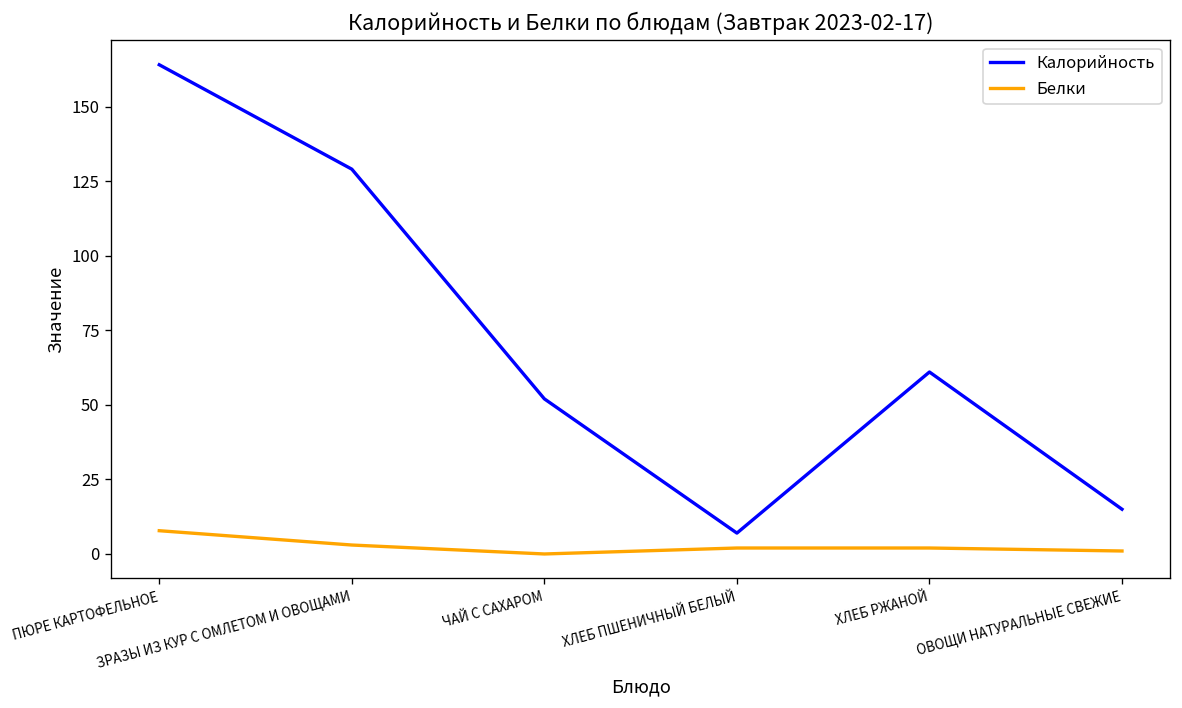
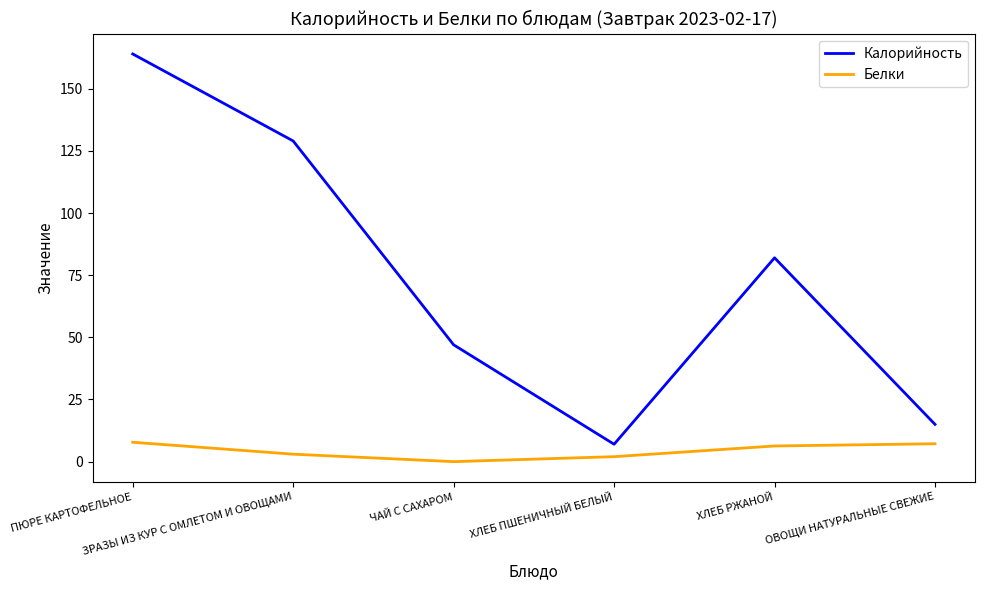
Калорийность, ЧАЙ С САХАРОМ: 52 -> 47
Калорийность, ХЛЕБ РЖАНОЙ: 61 -> 82
Белки, ХЛЕБ РЖАНОЙ: 2 -> 6
Белки, ОВОЩИ НАТУРАЛЬНЫЕ СВЕЖИЕ: 1 -> 7
